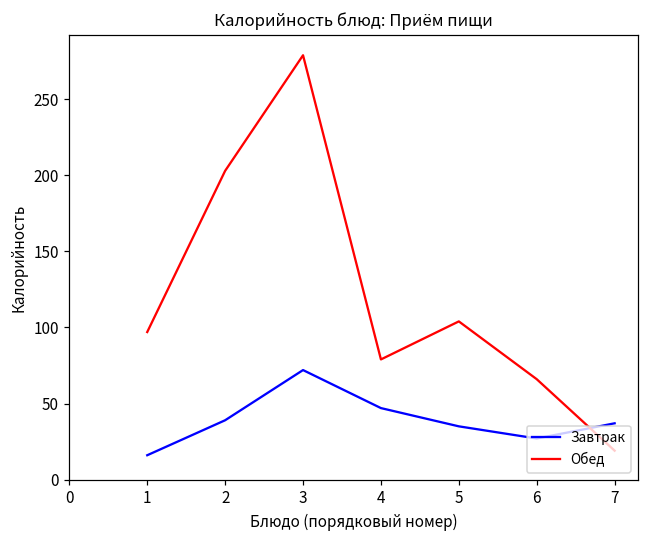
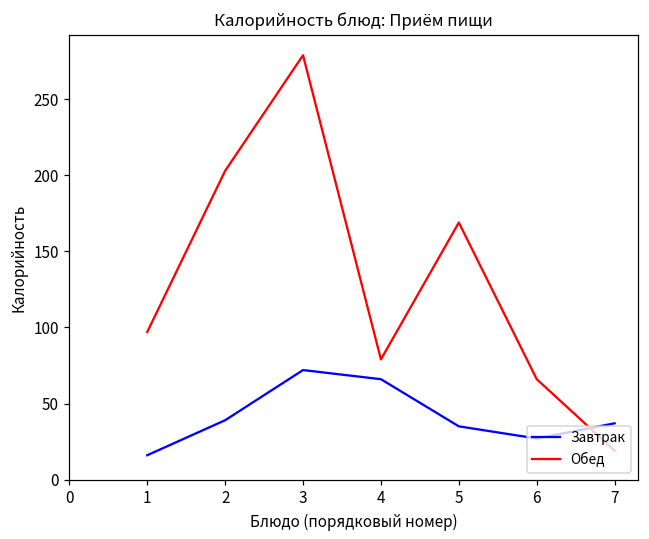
Завтрак, 4: 47 -> 66
Обед, 5: 104 -> 169
